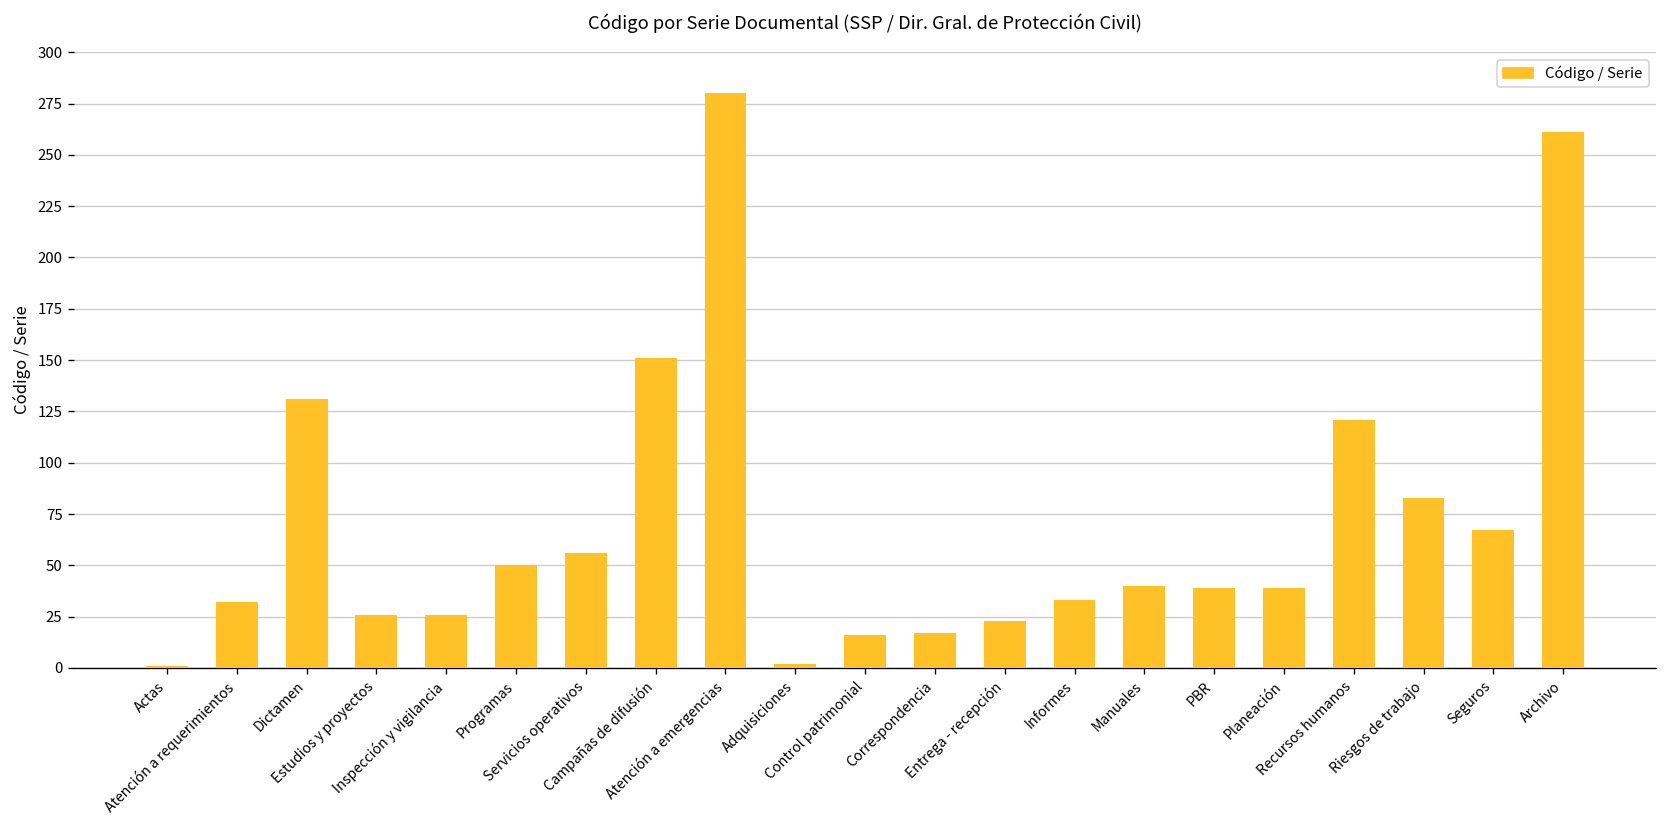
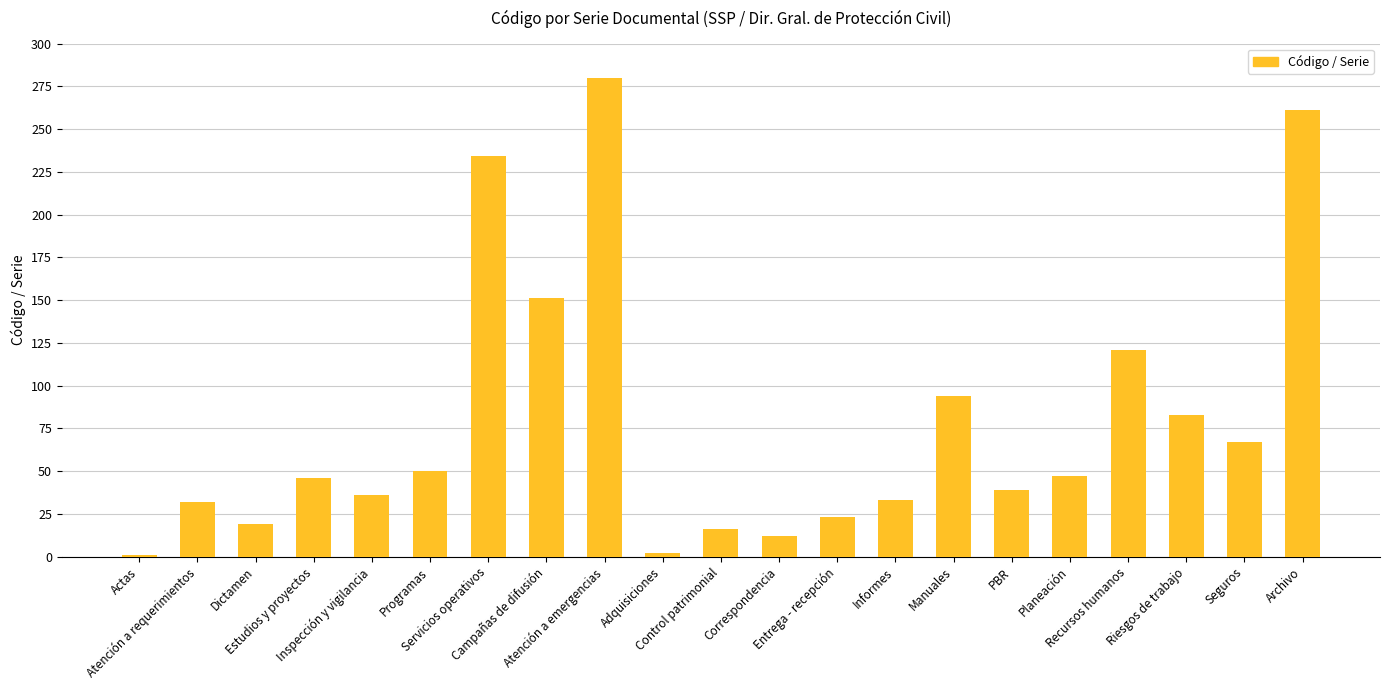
Dictamen: 131 -> 19
Estudios y proyectos: 26 -> 46
Inspección y vigilancia: 26 -> 36
Servicios operativos: 56 -> 234
Correspondencia: 17 -> 12
Manuales: 40 -> 94
Planeación: 39 -> 47
